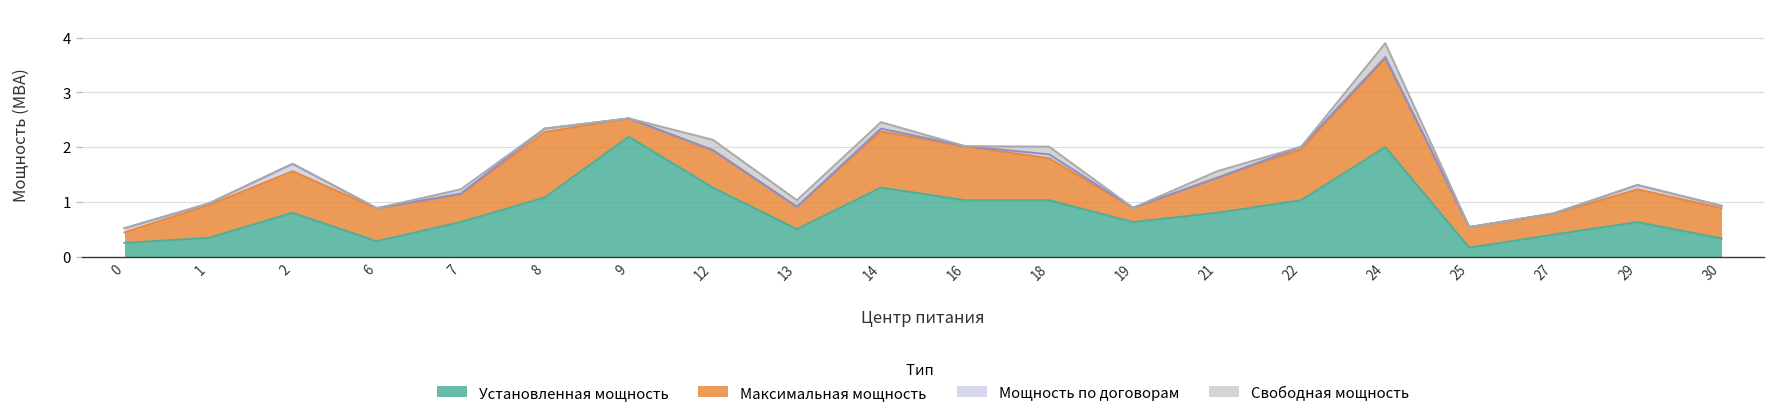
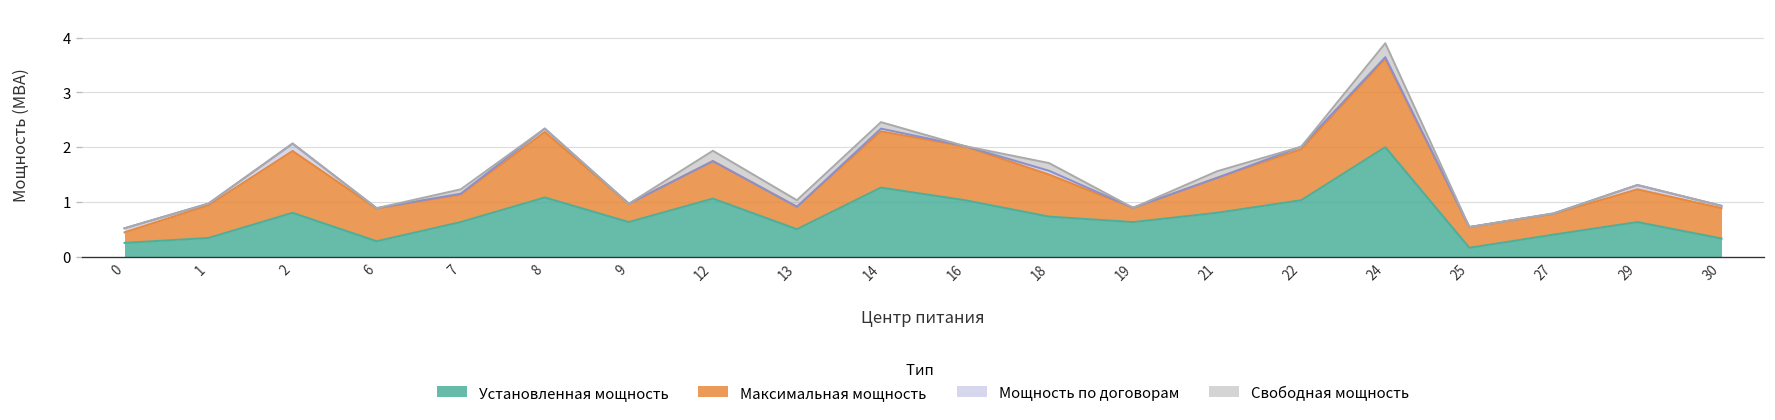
Максимальная мощность, 2: 0.8 -> 1.1
Установленная мощность, 9: 2.2 -> 0.6
Установленная мощность, 12: 1.3 -> 1.1
Установленная мощность, 18: 1.0 -> 0.7
